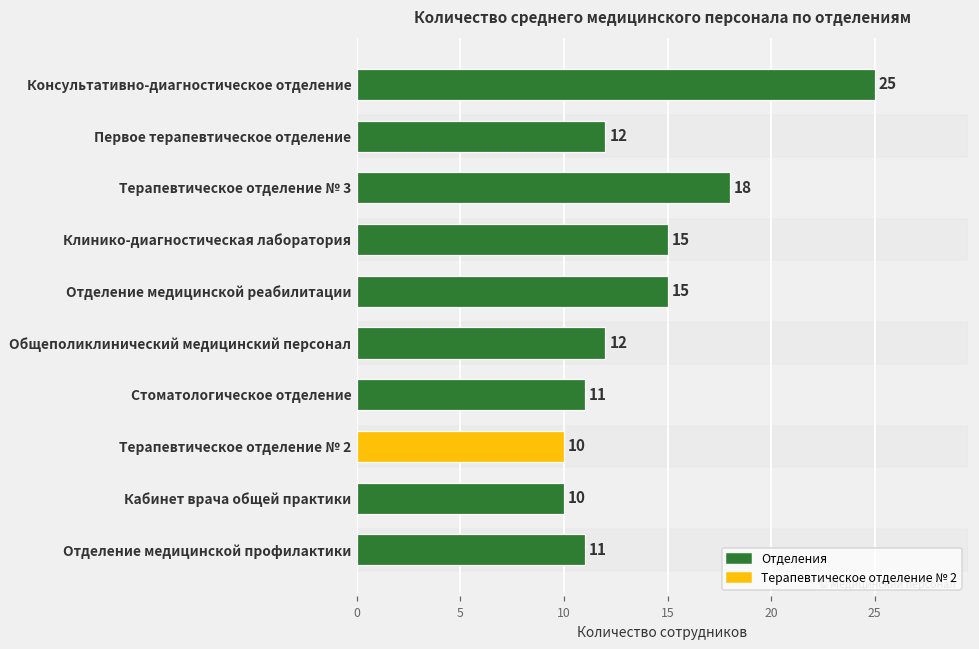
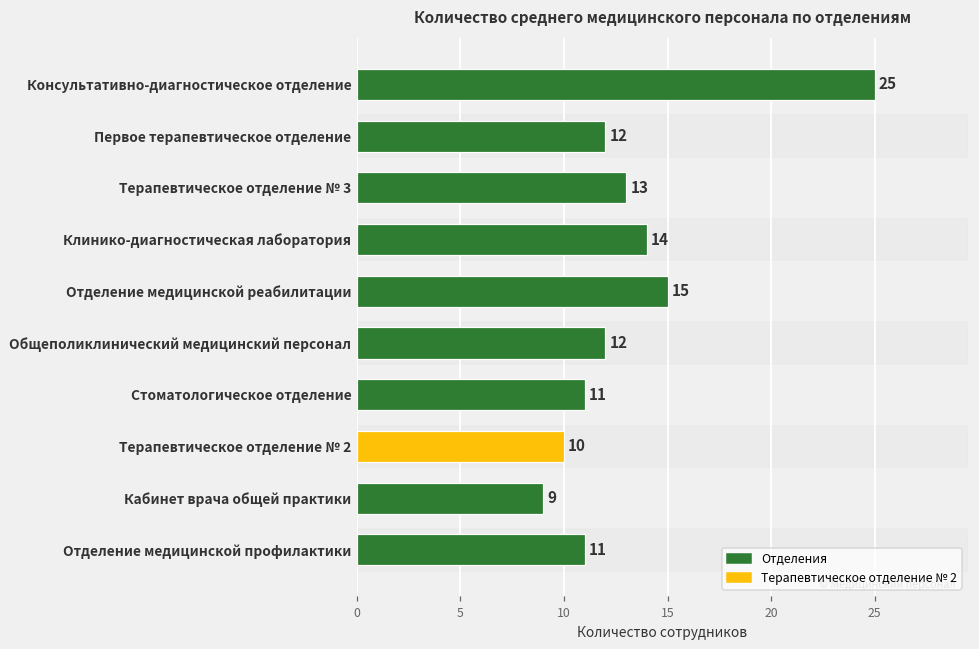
Терапевтическое отделение № 3: 18 -> 13
Клинико-диагностическая лаборатория: 15 -> 14
Кабинет врача общей практики: 10 -> 9
